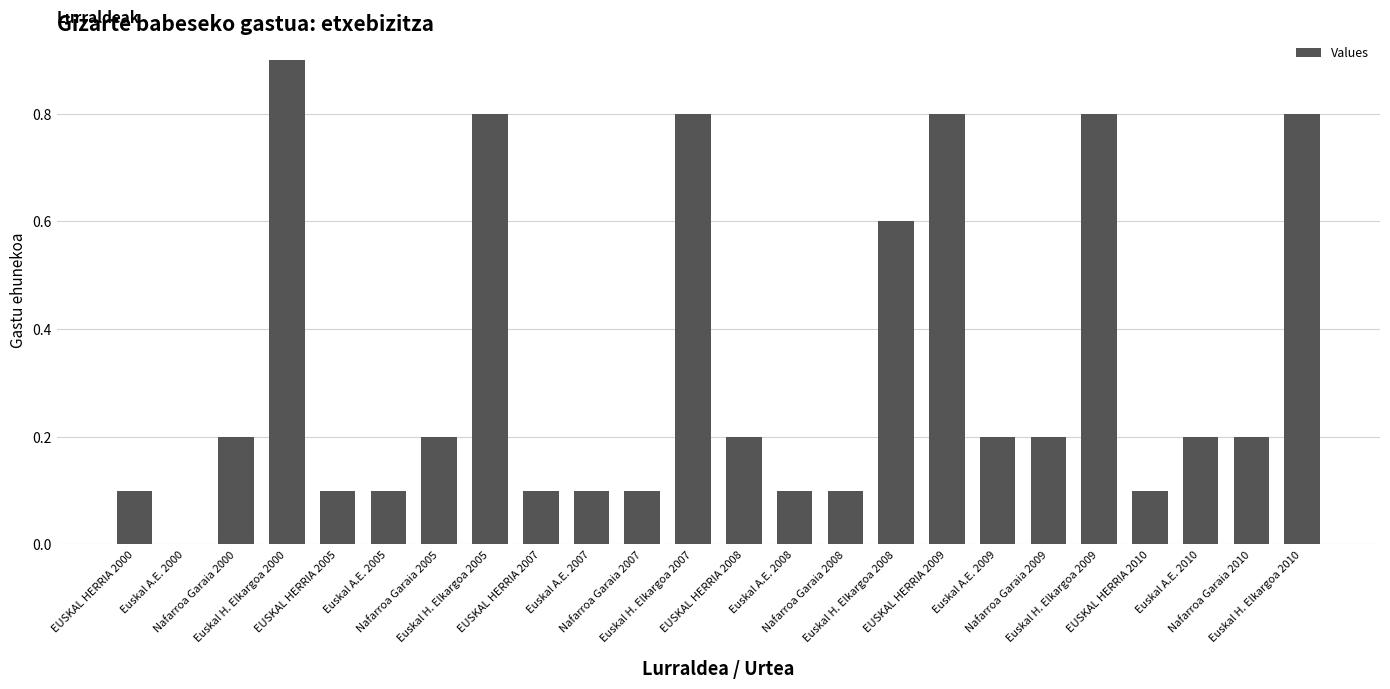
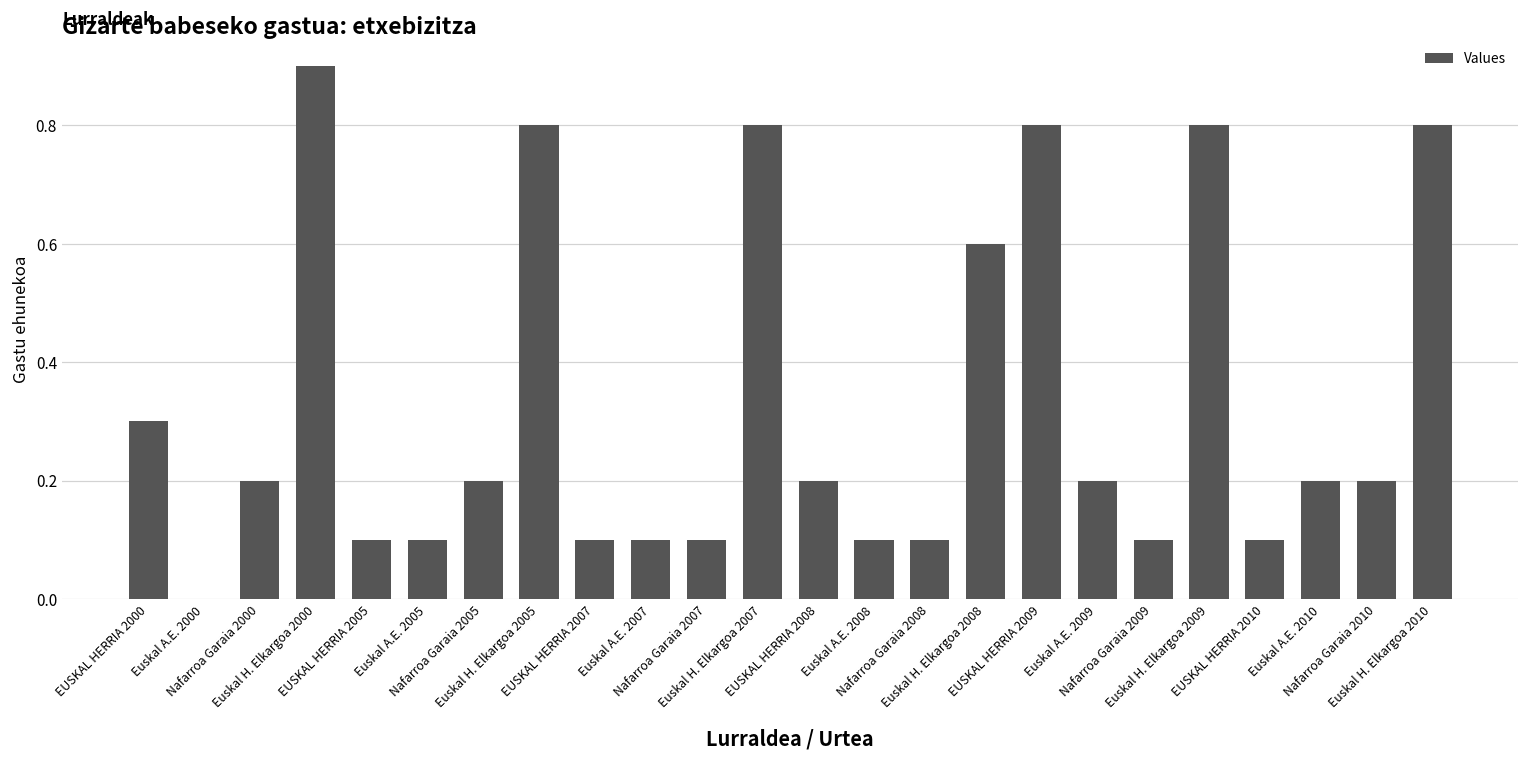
EUSKAL HERRIA 2000: 0.1 -> 0.3
Nafarroa Garaia 2009: 0.2 -> 0.1
